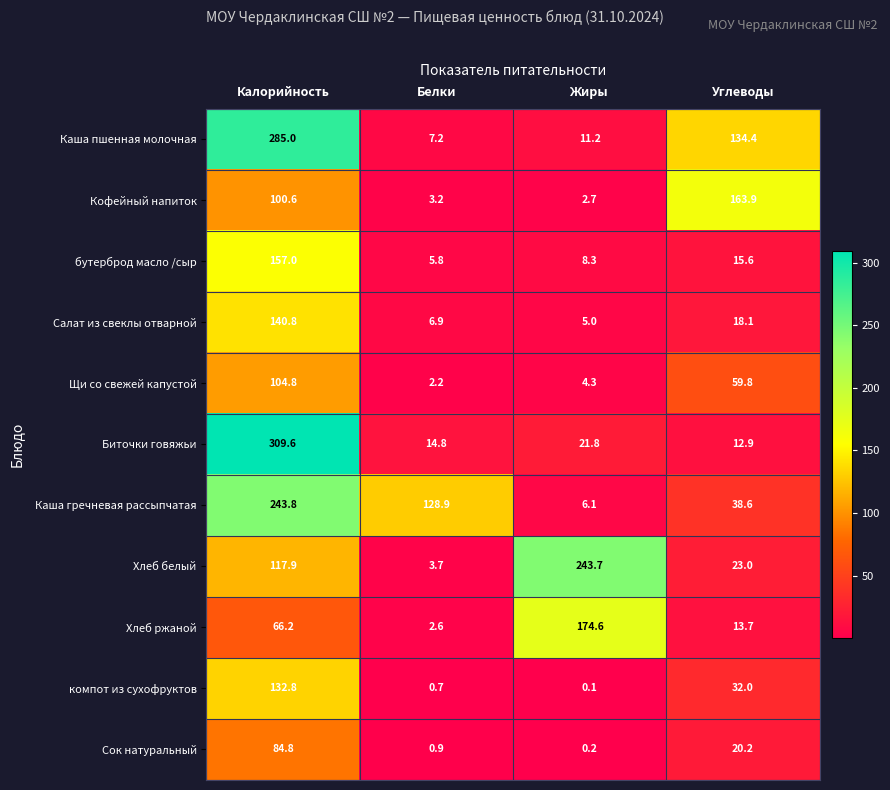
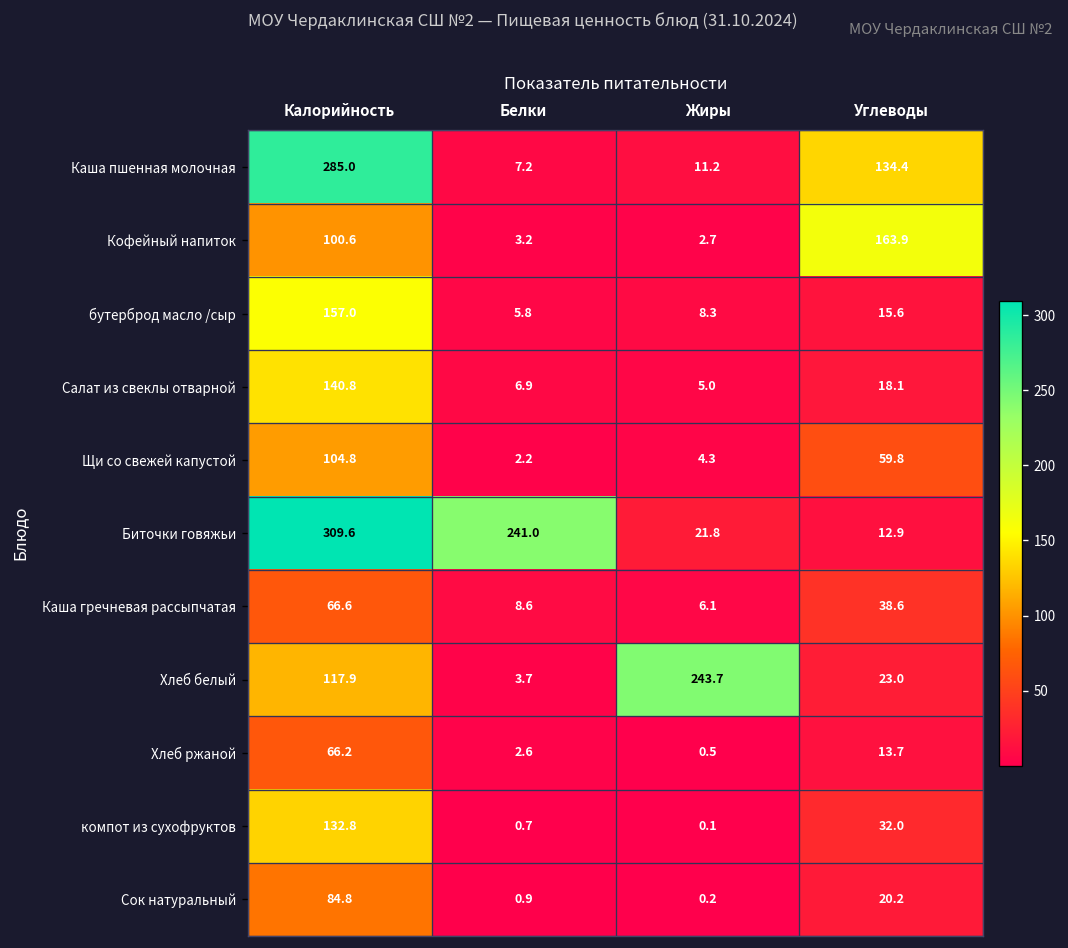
Биточки говяжьи, Белки: 14.8 -> 241.0
Каша гречневая рассыпчатая, Калорийность: 243.8 -> 66.6
Каша гречневая рассыпчатая, Белки: 128.9 -> 8.6
Хлеб ржаной, Жиры: 174.6 -> 0.5
